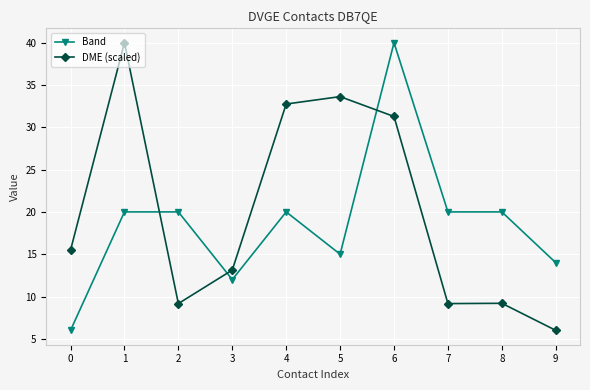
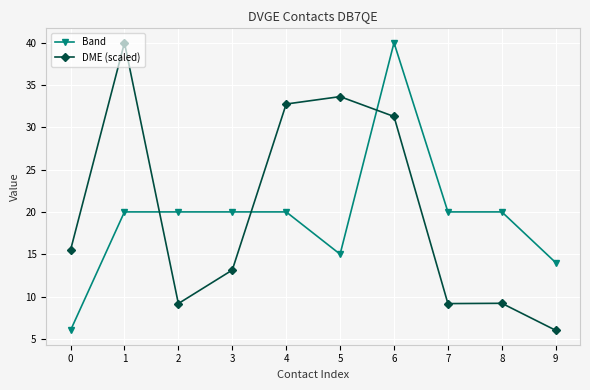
Band, 3: 12 -> 20
